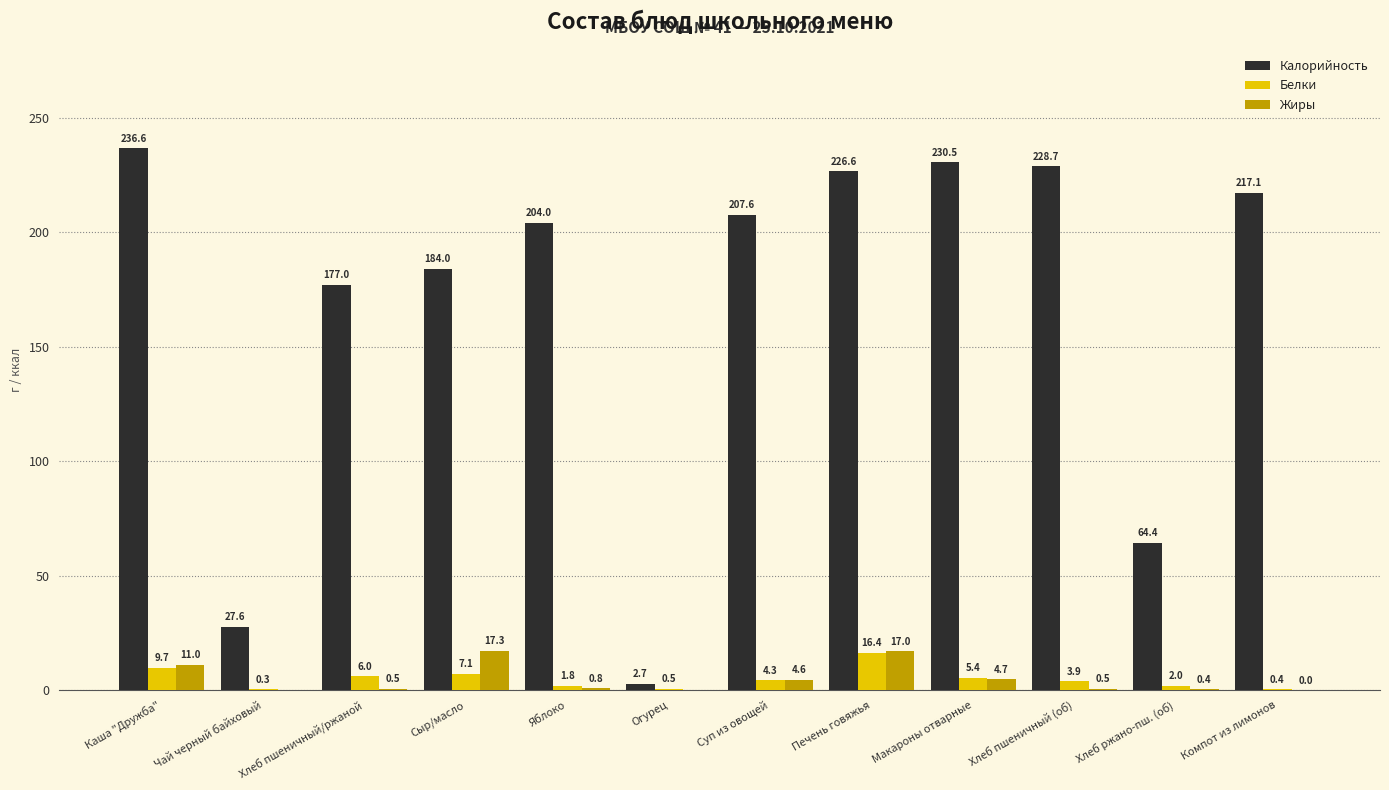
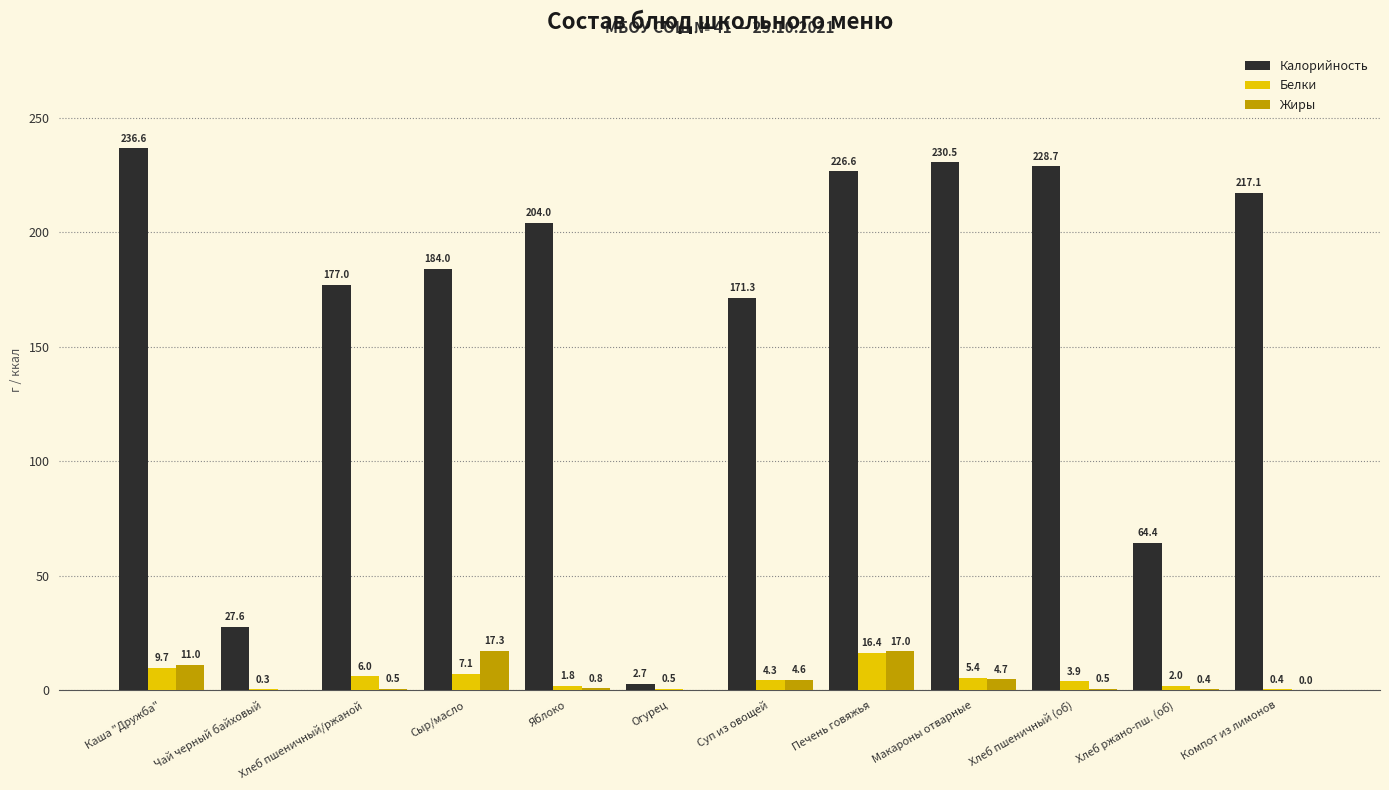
Калорийность, Суп из овощей: 207.6 -> 171.3
